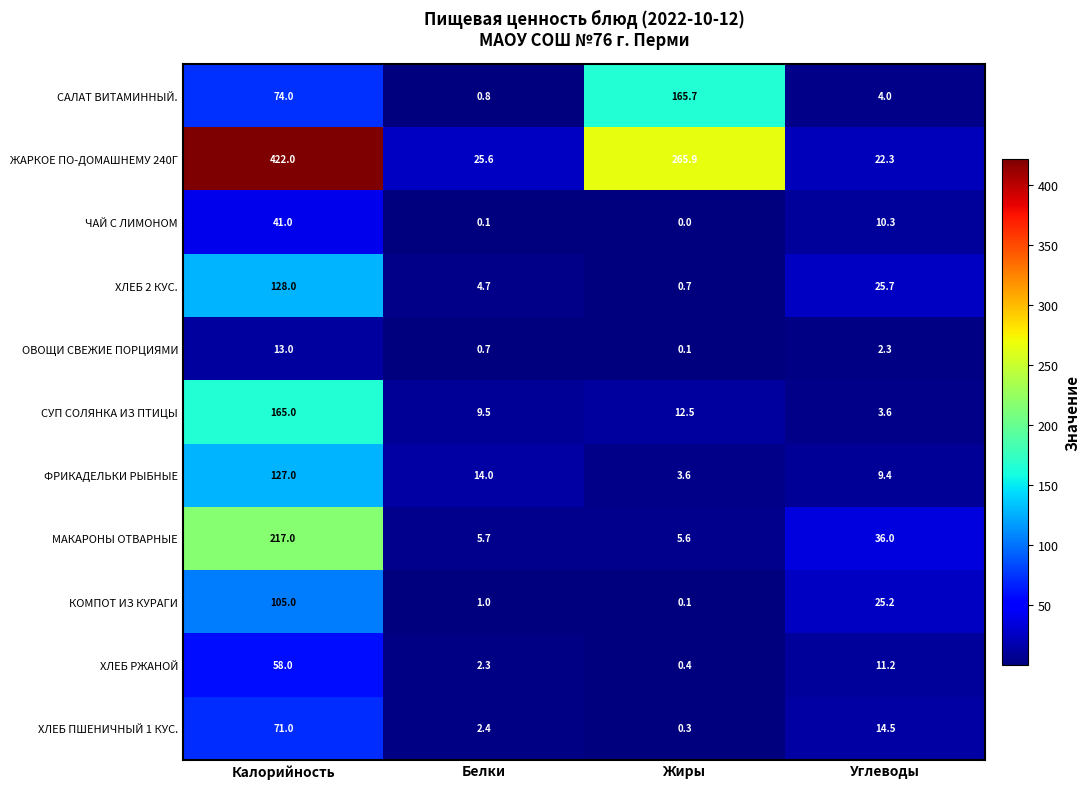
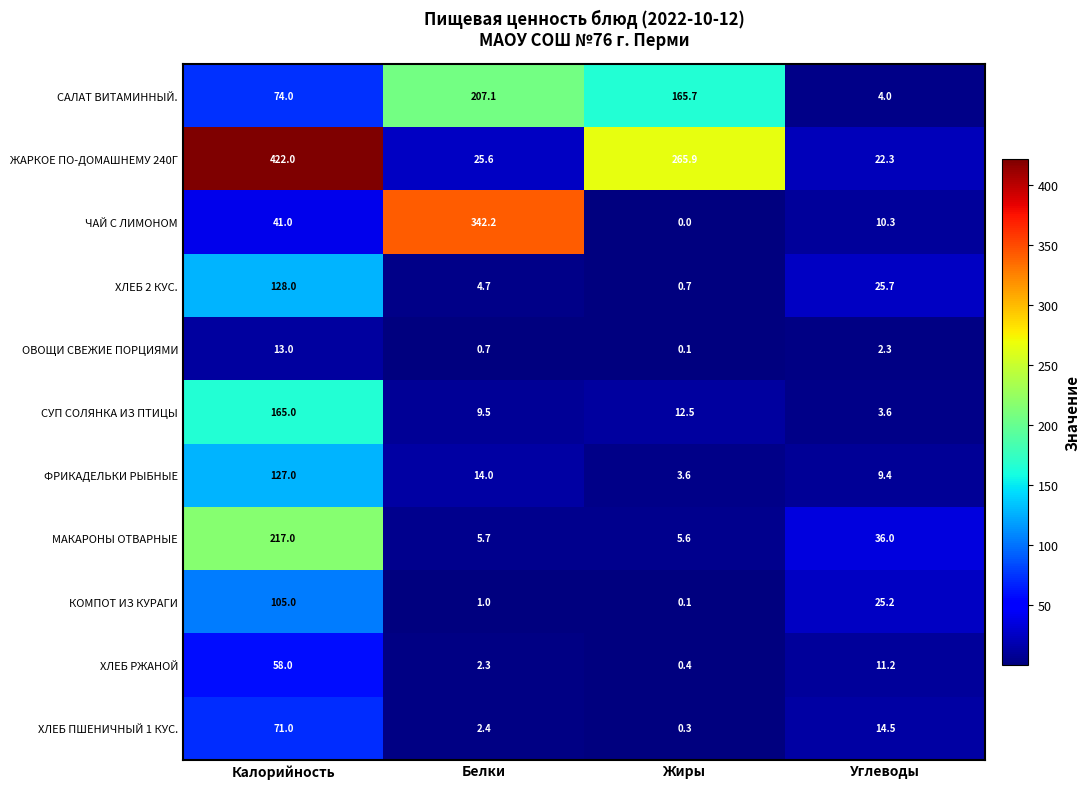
САЛАТ ВИТАМИННЫЙ., Белки: 0.8 -> 207.1
ЧАЙ С ЛИМОНОМ, Белки: 0.1 -> 342.2
